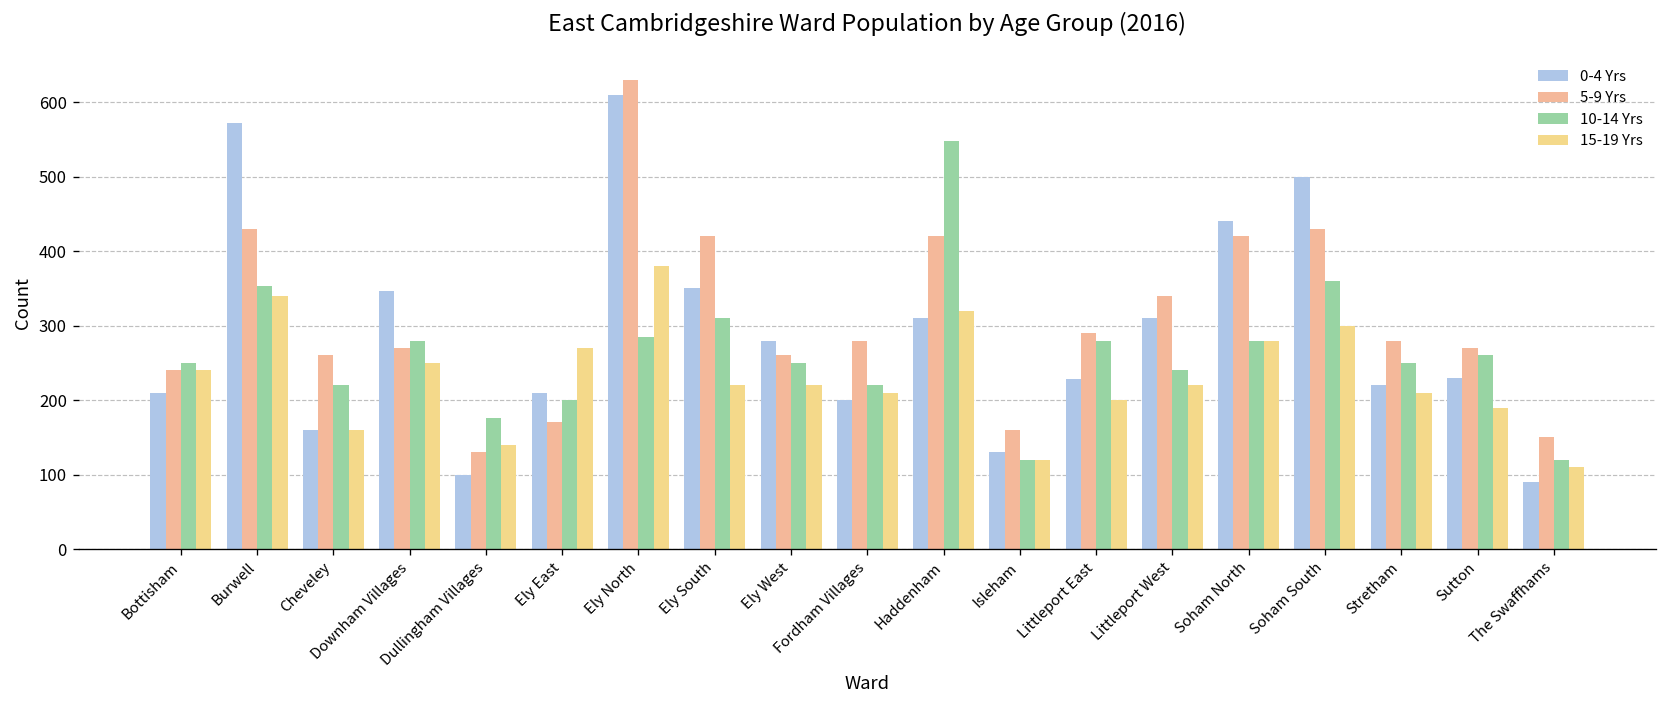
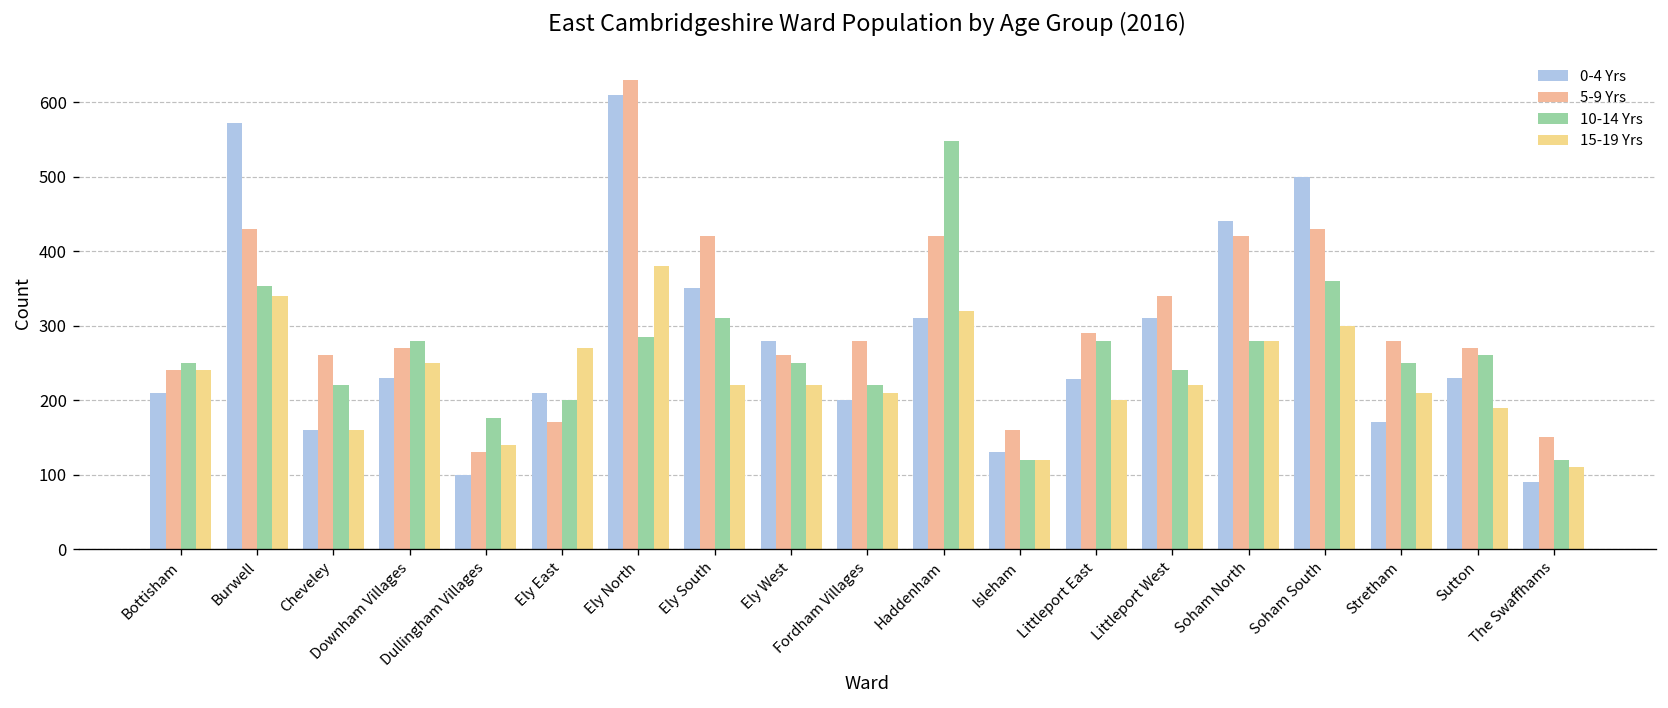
0-4 Yrs, Downham Villages: 350 -> 230
0-4 Yrs, Stretham: 220 -> 170
